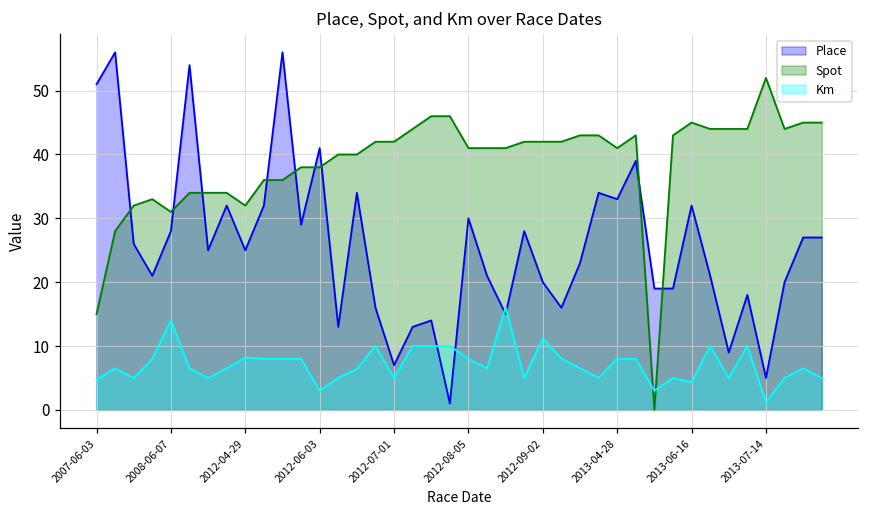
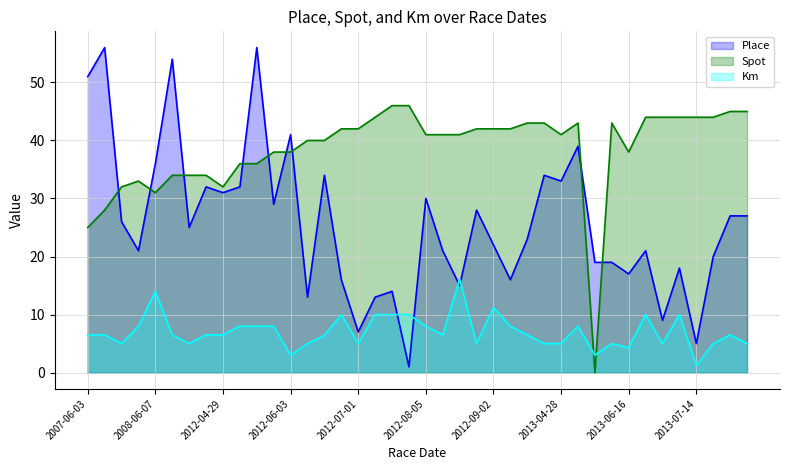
Spot, 2007-06-03: 15 -> 25
Km, 2007-06-03: 5 -> 7
Place, 2008-06-07: 28 -> 36
Place, 2012-04-29: 25 -> 31
Km, 2012-04-29: 8 -> 7
Place, 2012-09-02: 20 -> 22
Km, 2013-04-28: 8 -> 5
Place, 2013-06-16: 32 -> 17
Spot, 2013-06-16: 45 -> 38
Spot, 2013-07-14: 52 -> 44
